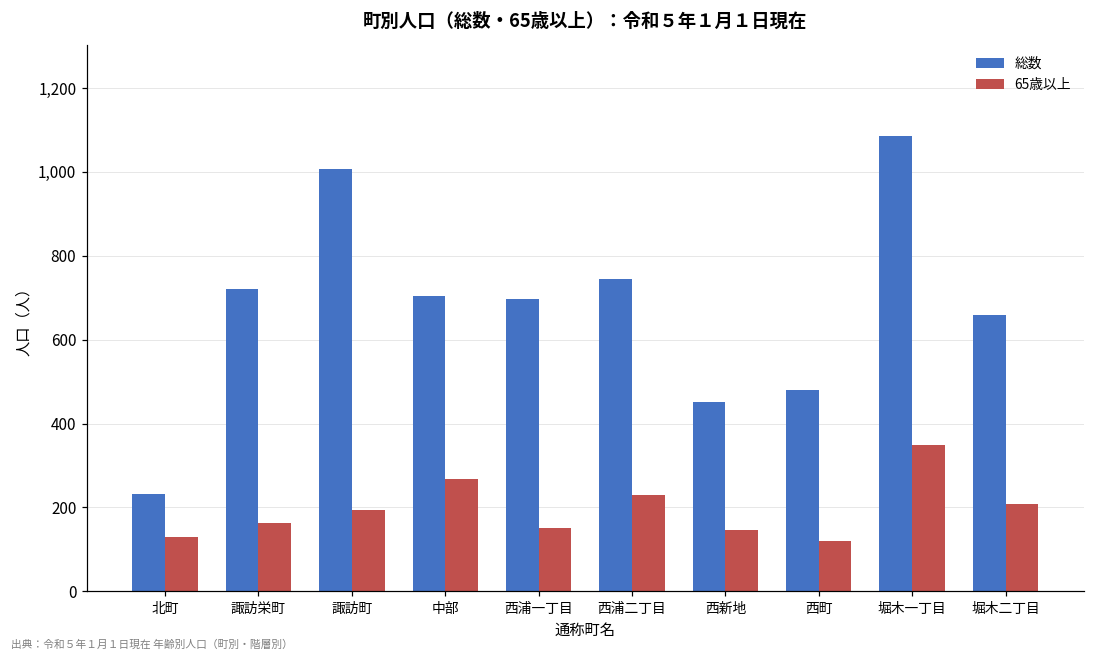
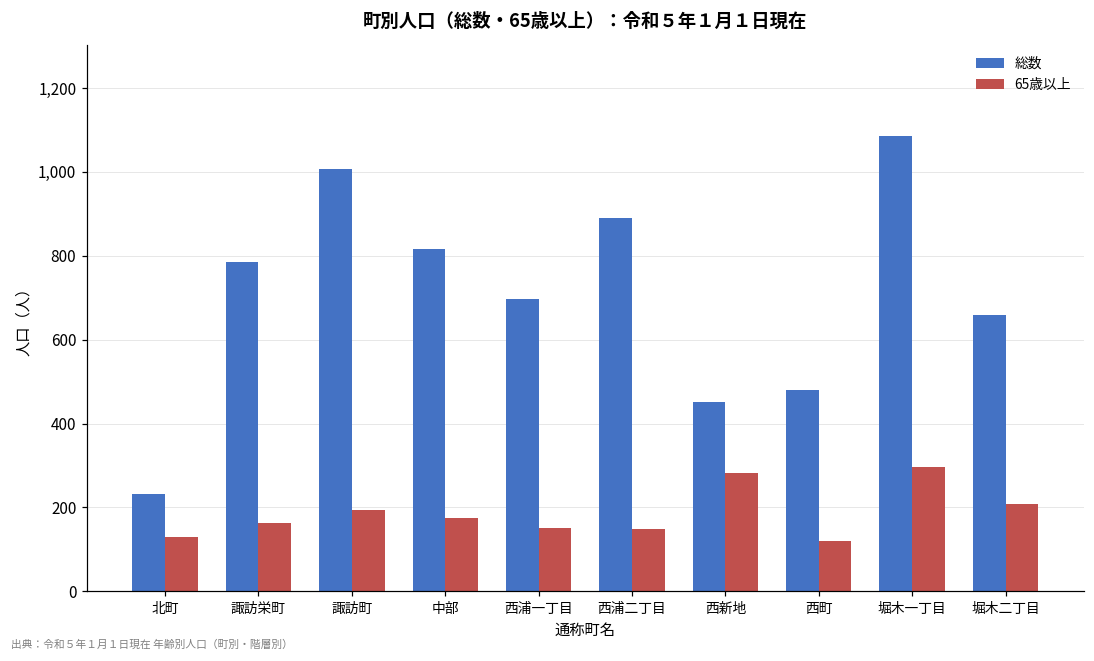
総数, 諏訪栄町: 720 -> 790
総数, 中部: 700 -> 820
65歳以上, 中部: 270 -> 180
総数, 西浦二丁目: 750 -> 890
65歳以上, 西浦二丁目: 230 -> 150
65歳以上, 西新地: 150 -> 280
65歳以上, 堀木一丁目: 350 -> 300
